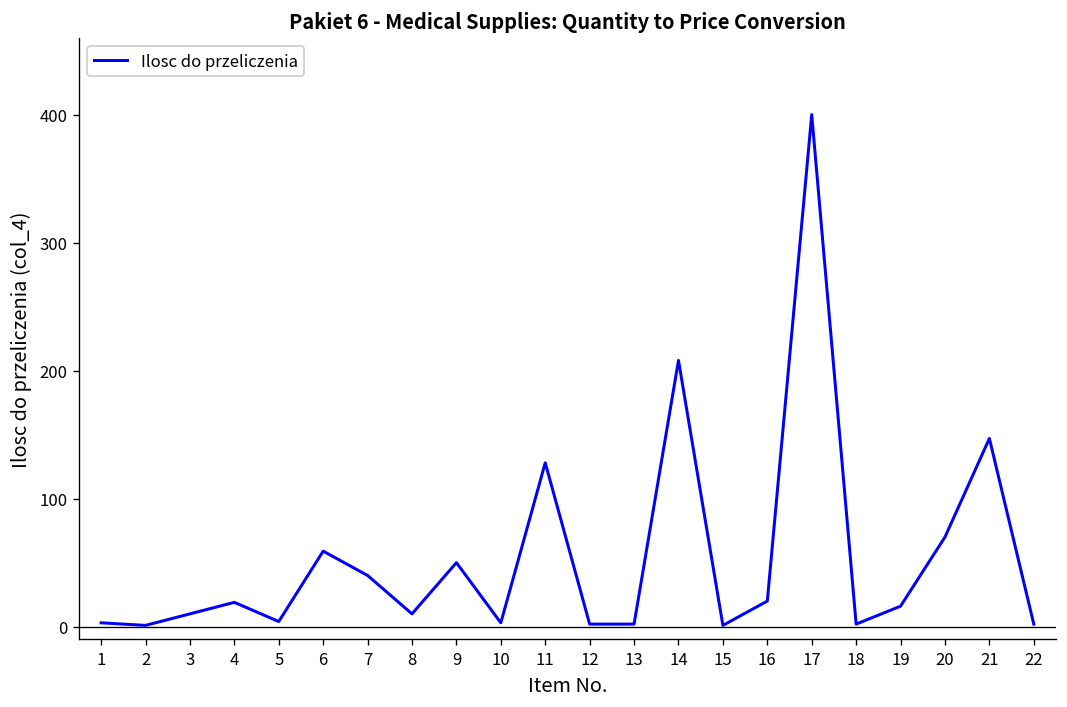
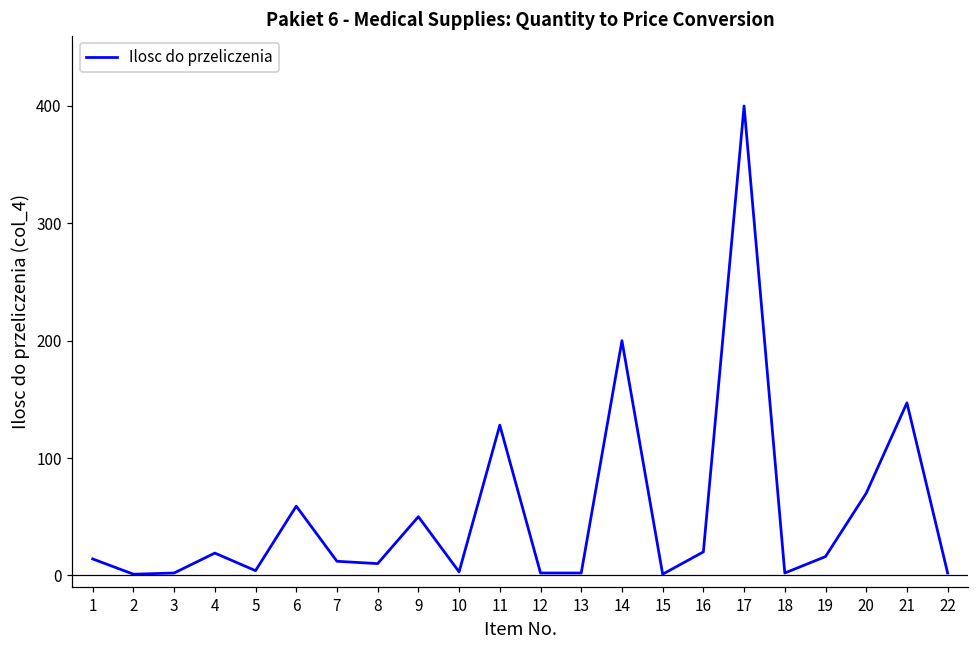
1: 3 -> 14
3: 10 -> 2
7: 40 -> 12
14: 208 -> 200
